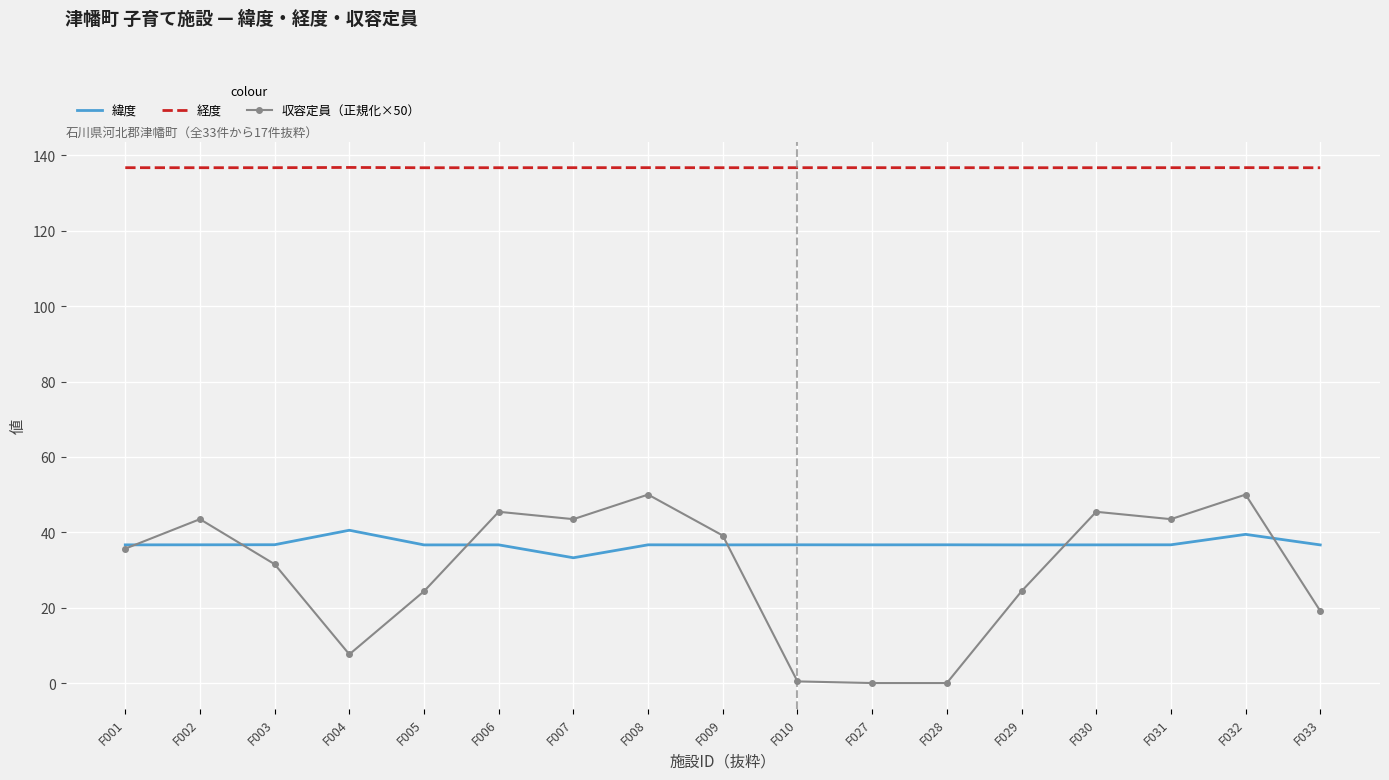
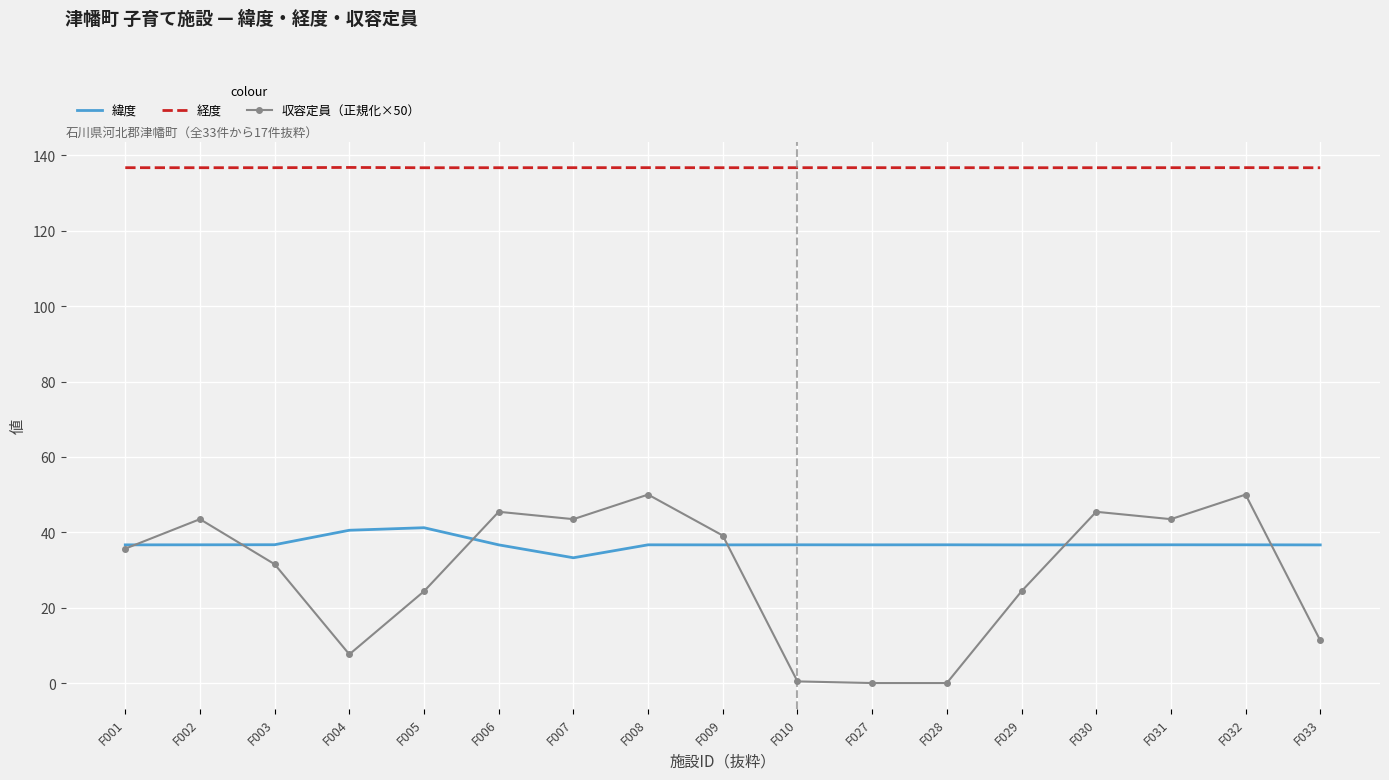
緯度, F005: 37 -> 41
緯度, F032: 39 -> 37
収容定員（正規化×50）, F033: 19 -> 11
